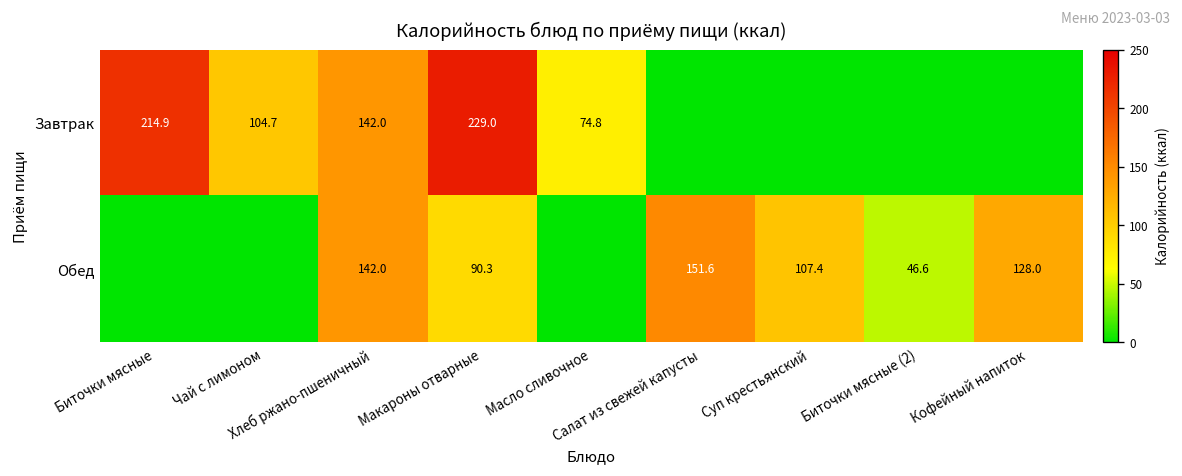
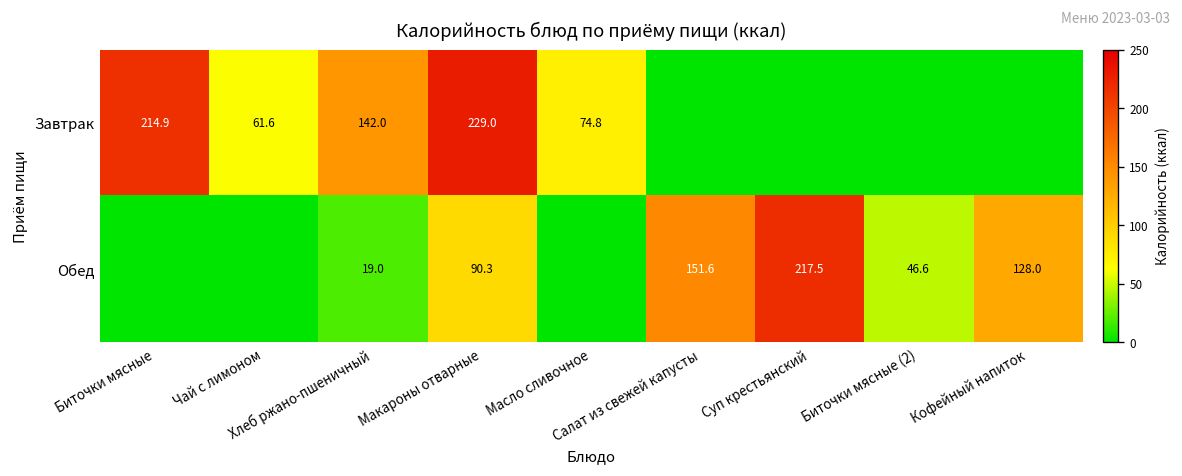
Завтрак, Чай с лимоном: 104.7 -> 61.6
Обед, Хлеб ржано-пшеничный: 142.0 -> 19.0
Обед, Суп крестьянский: 107.4 -> 217.5
